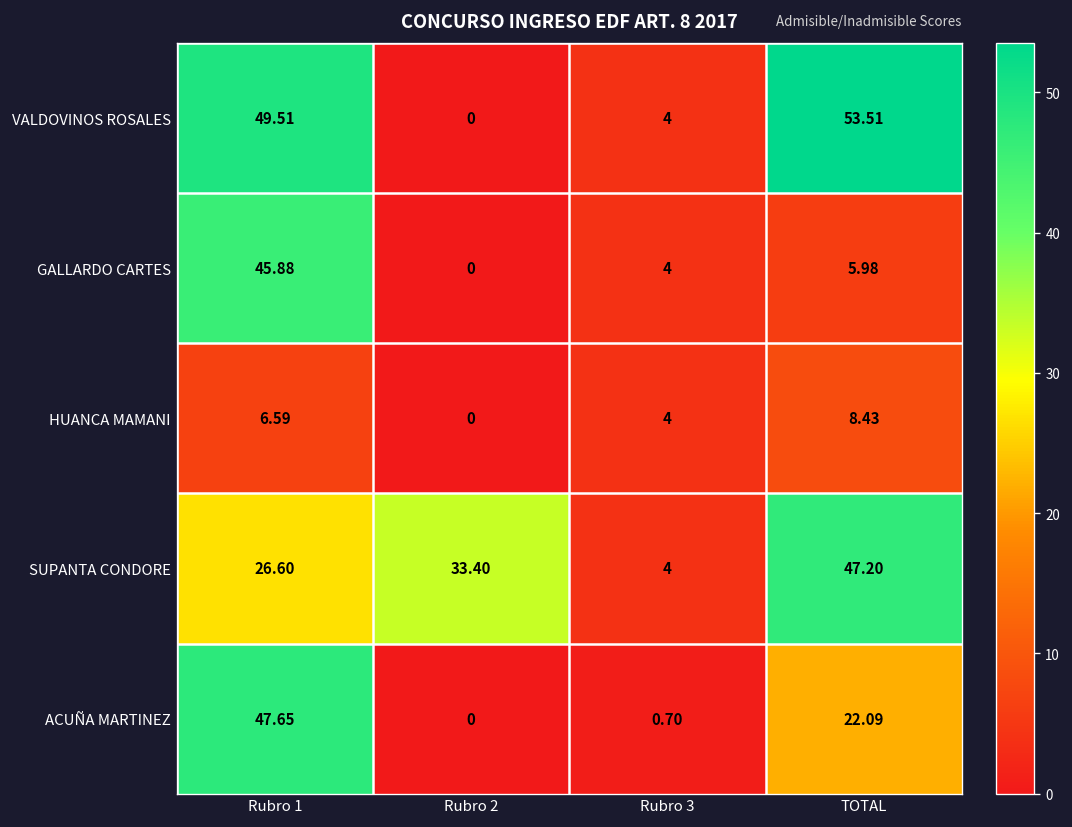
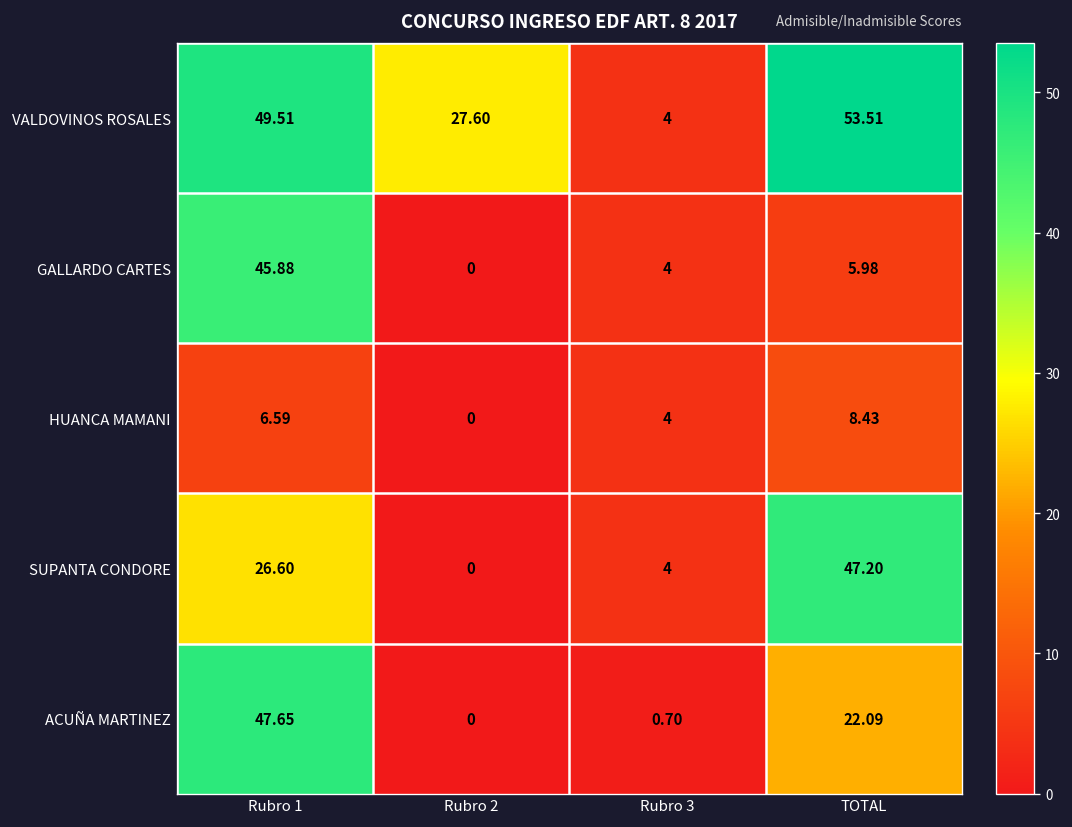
VALDOVINOS ROSALES, Rubro 2: 0 -> 27.60
SUPANTA CONDORE, Rubro 2: 33.40 -> 0
